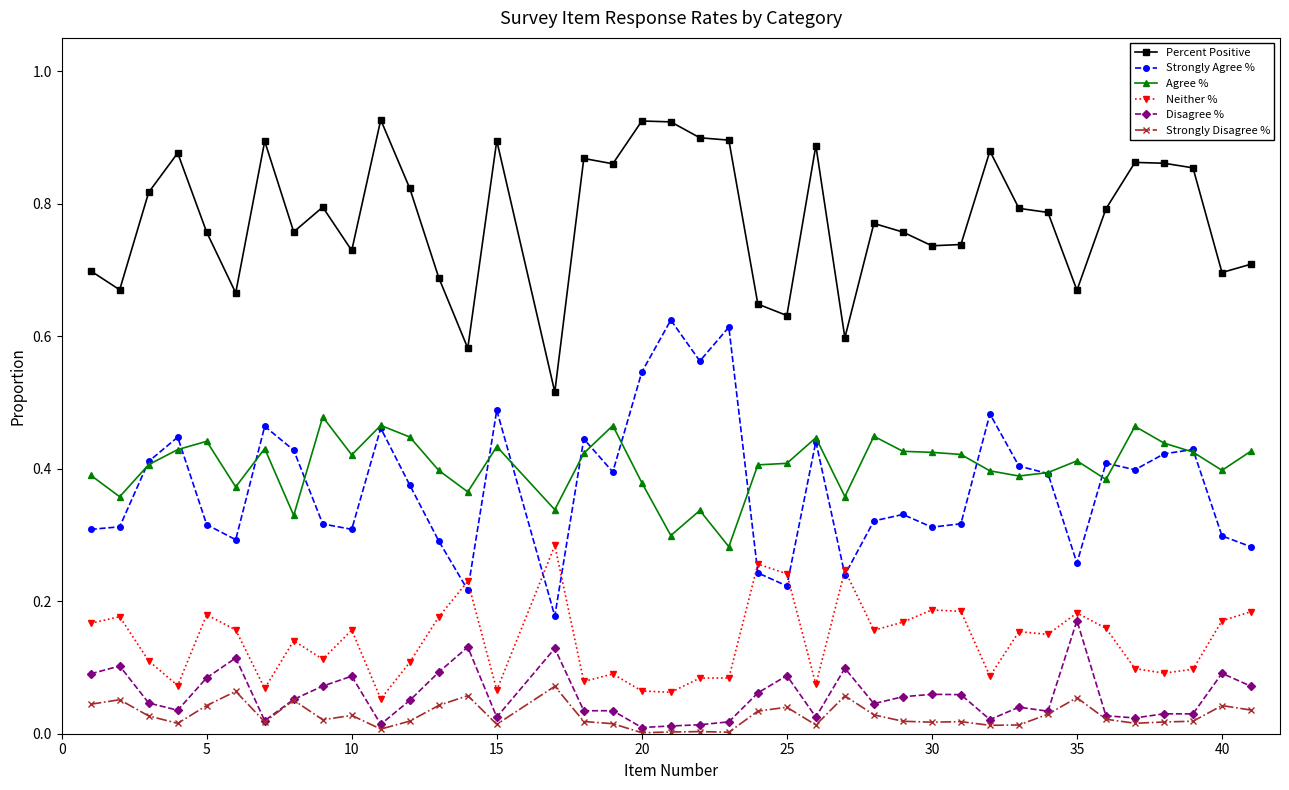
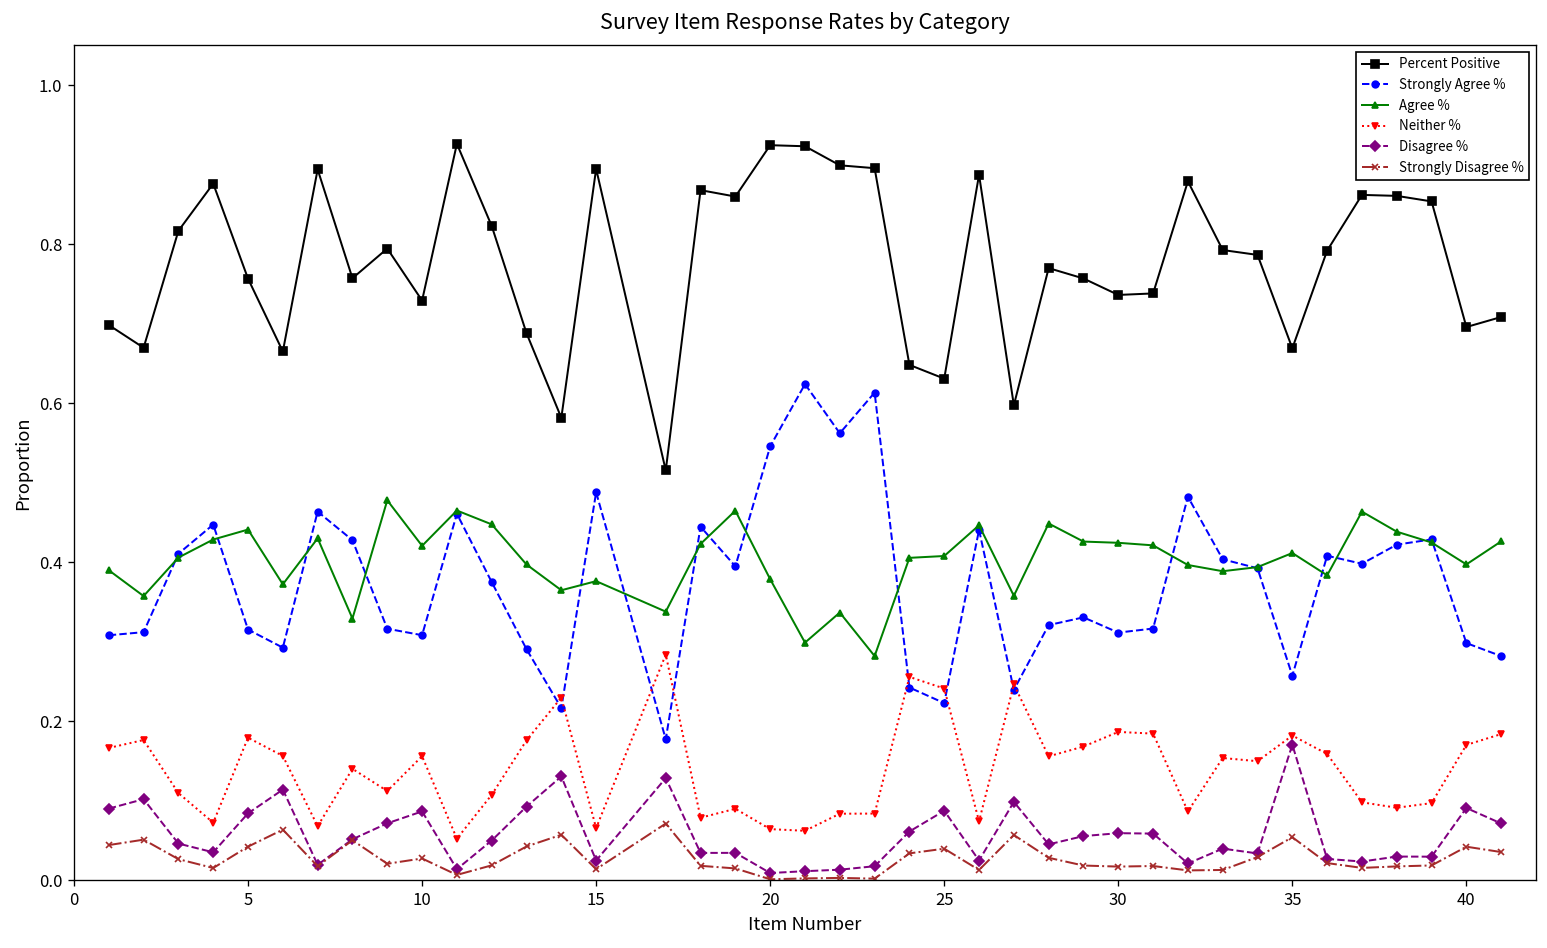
Agree %, 15: 0.43 -> 0.38
